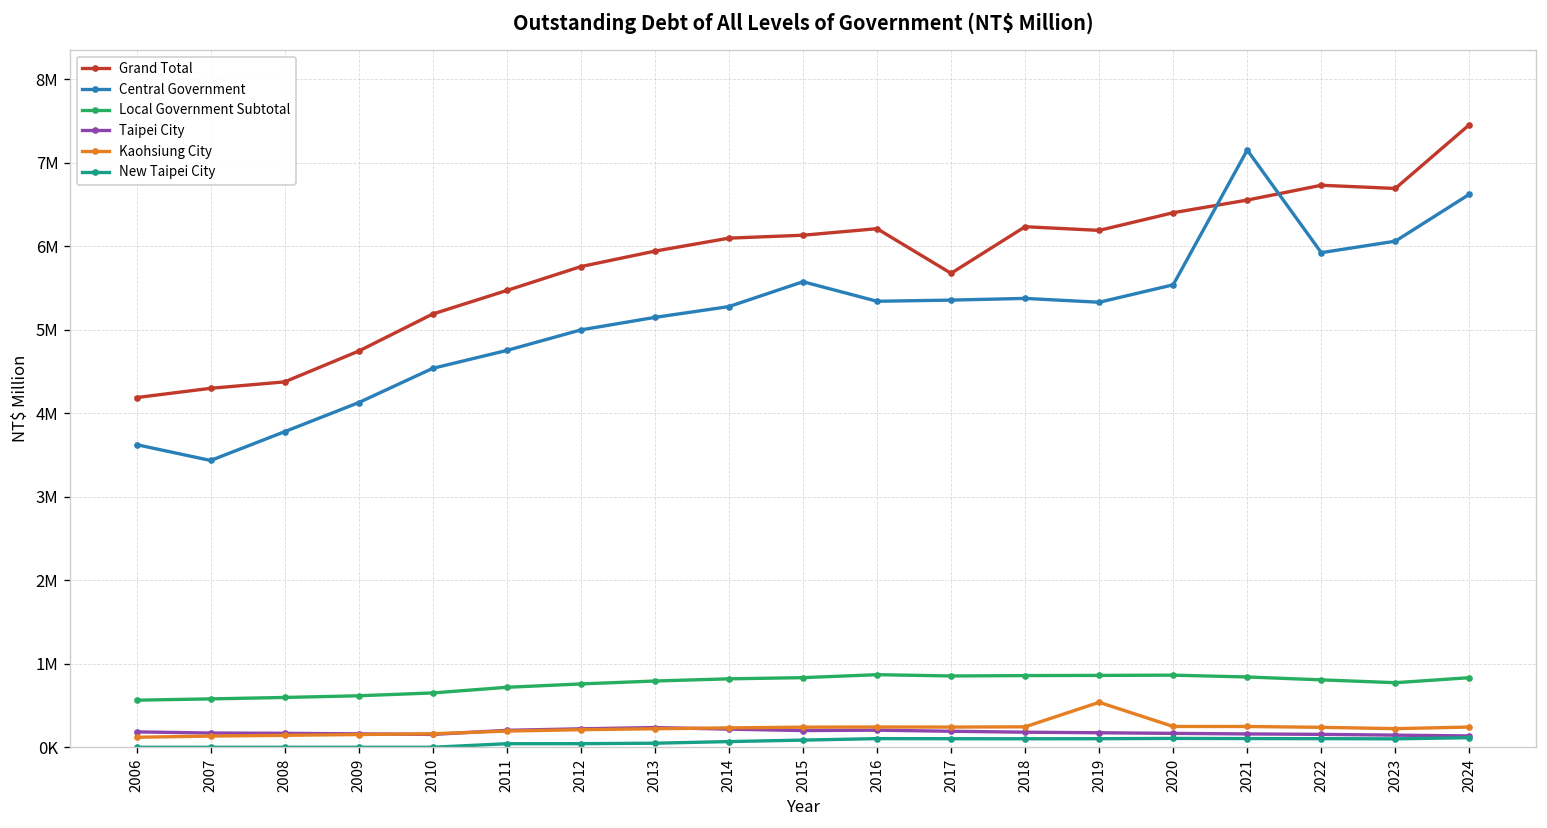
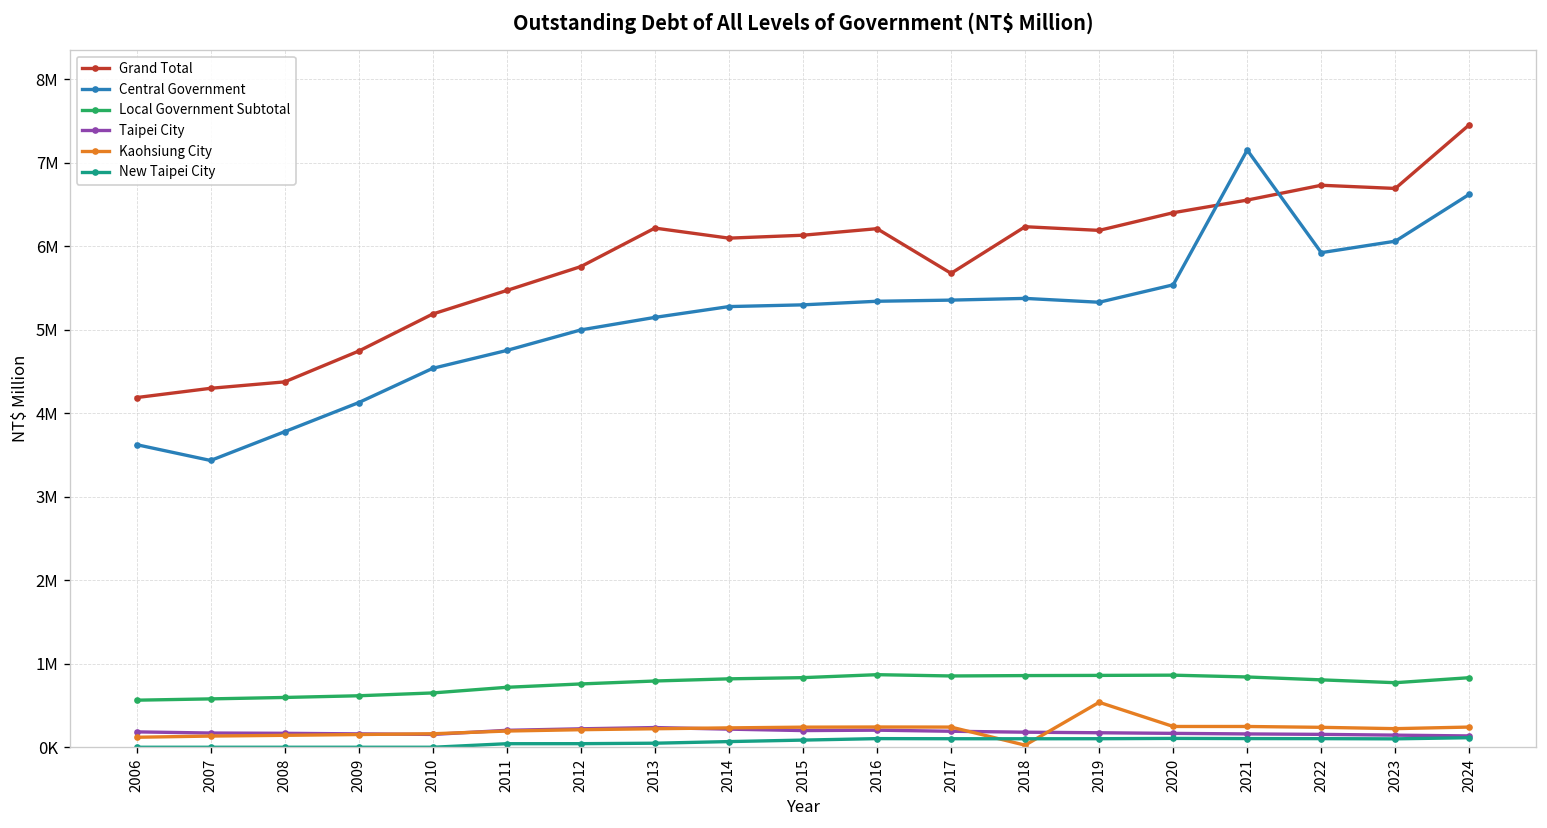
Grand Total, 2013: 5900000 -> 6200000
Central Government, 2015: 5600000 -> 5300000
Kaohsiung City, 2018: 200000 -> 0
